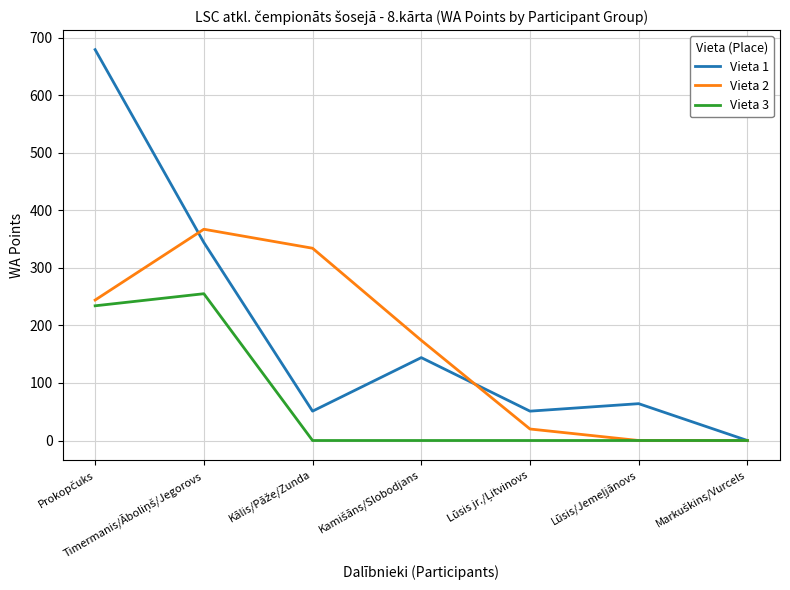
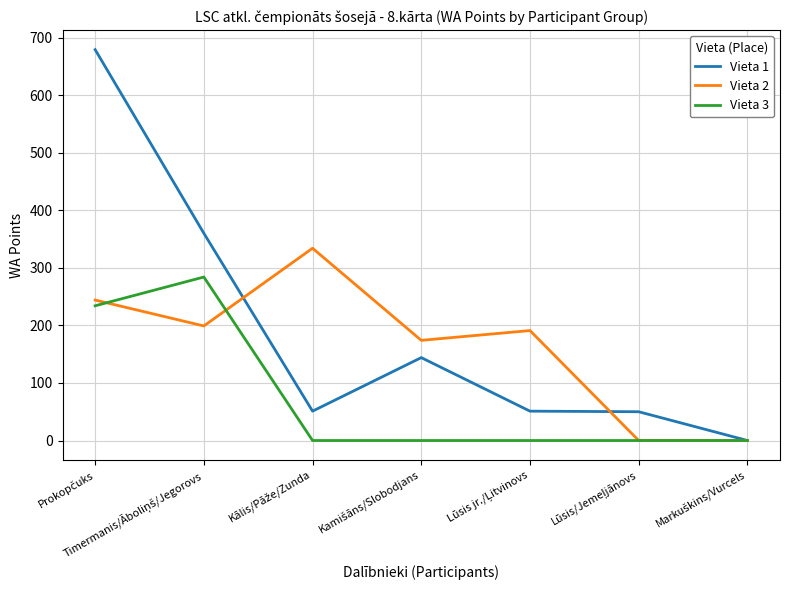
Vieta 1, Timermanis/Āboliņš/Jegorovs: 340 -> 360
Vieta 2, Timermanis/Āboliņš/Jegorovs: 370 -> 200
Vieta 3, Timermanis/Āboliņš/Jegorovs: 260 -> 280
Vieta 2, Lūsis jr./Ļitvinovs: 20 -> 190
Vieta 1, Lūsis/Jemeļjānovs: 60 -> 50
